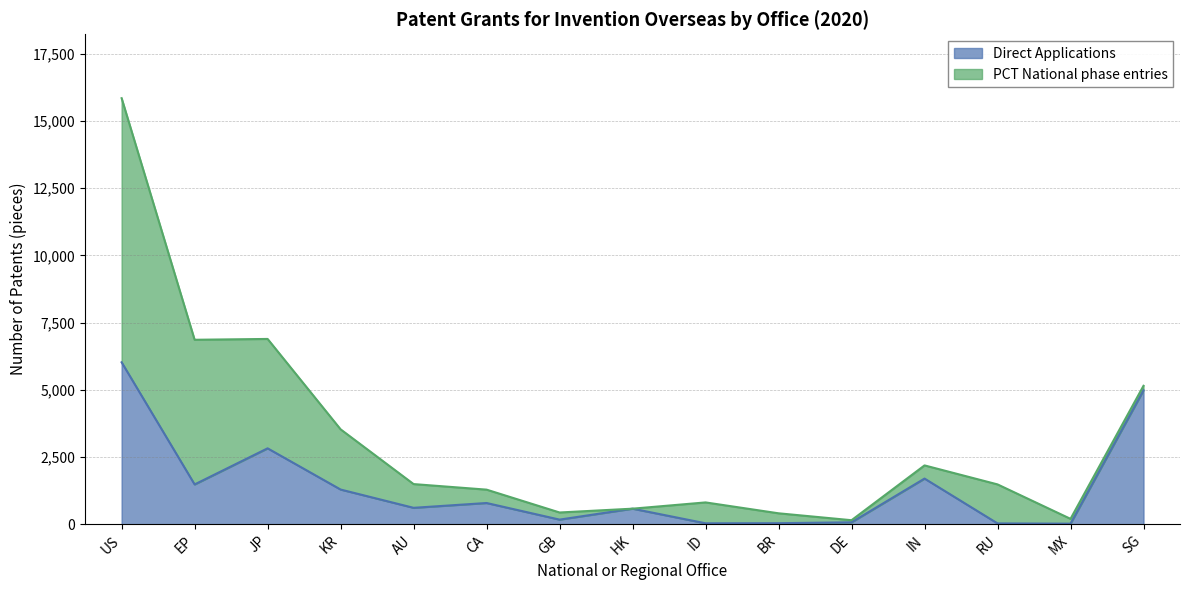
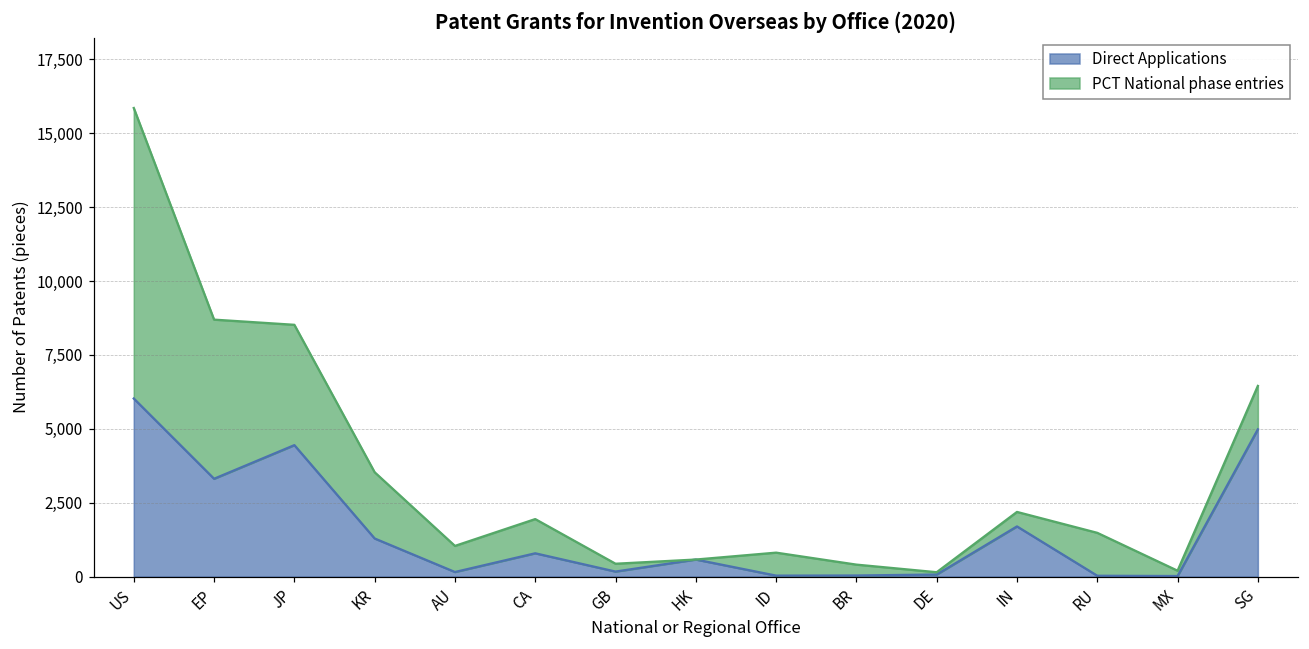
Direct Applications, EP: 1,500 -> 3,300
Direct Applications, JP: 2,800 -> 4,400
Direct Applications, AU: 600 -> 200
PCT National phase entries, CA: 500 -> 1,200
PCT National phase entries, SG: 200 -> 1,500
